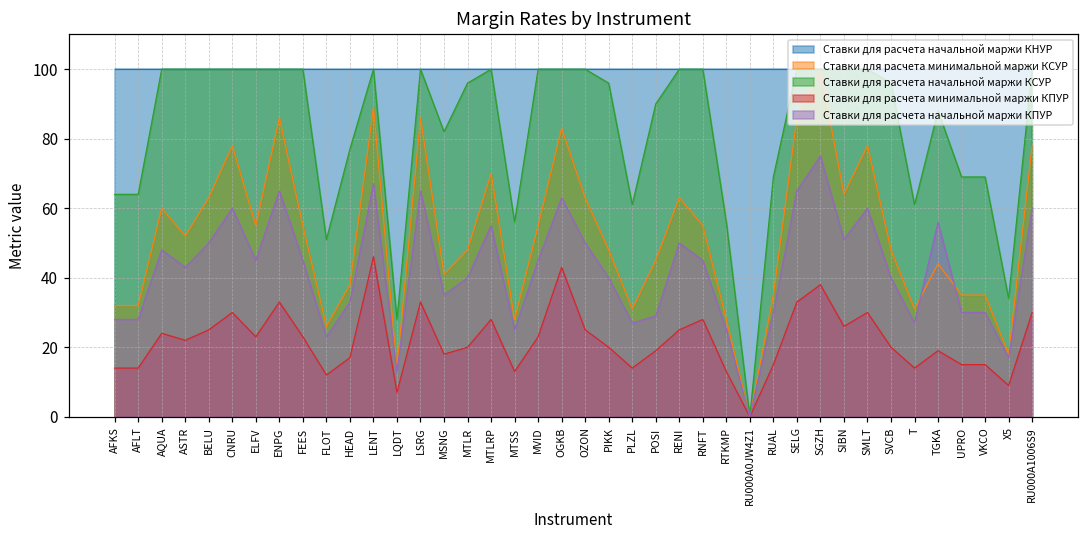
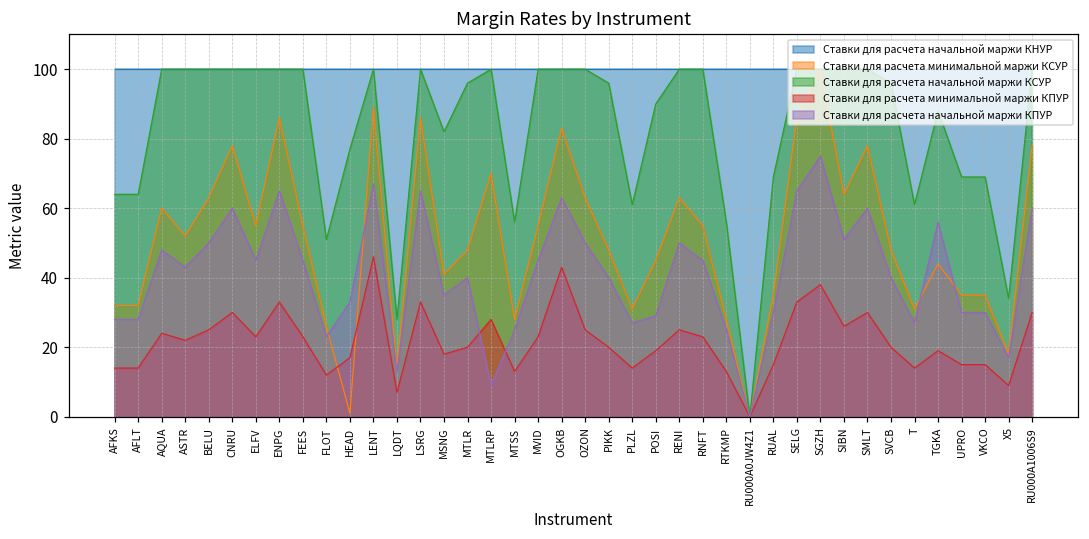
Ставки для расчета минимальной маржи КСУР, HEAD: 38 -> 1
Ставки для расчета начальной маржи КПУР, MTLRP: 55 -> 9
Ставки для расчета минимальной маржи КПУР, RNFT: 28 -> 23
